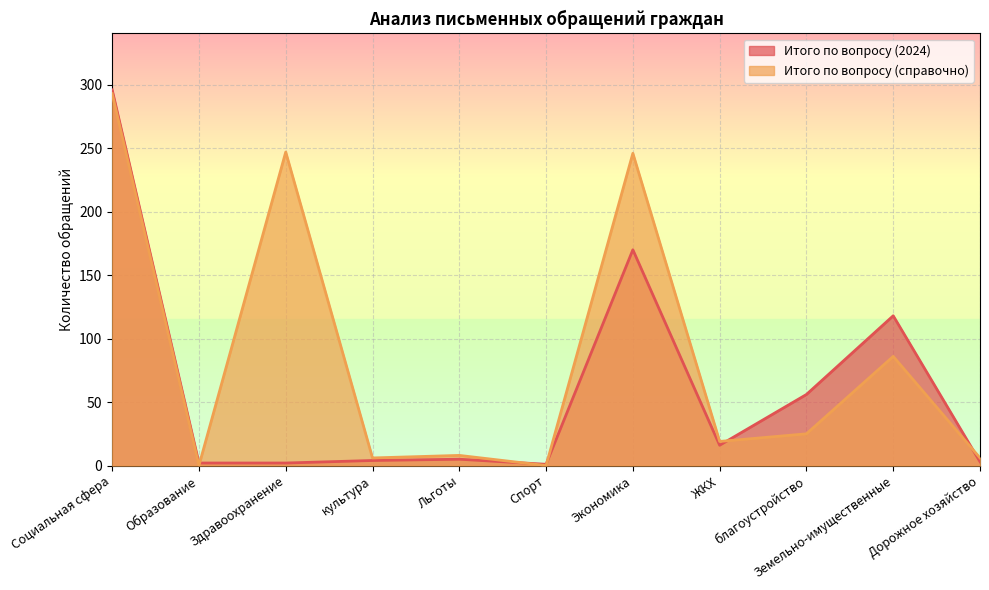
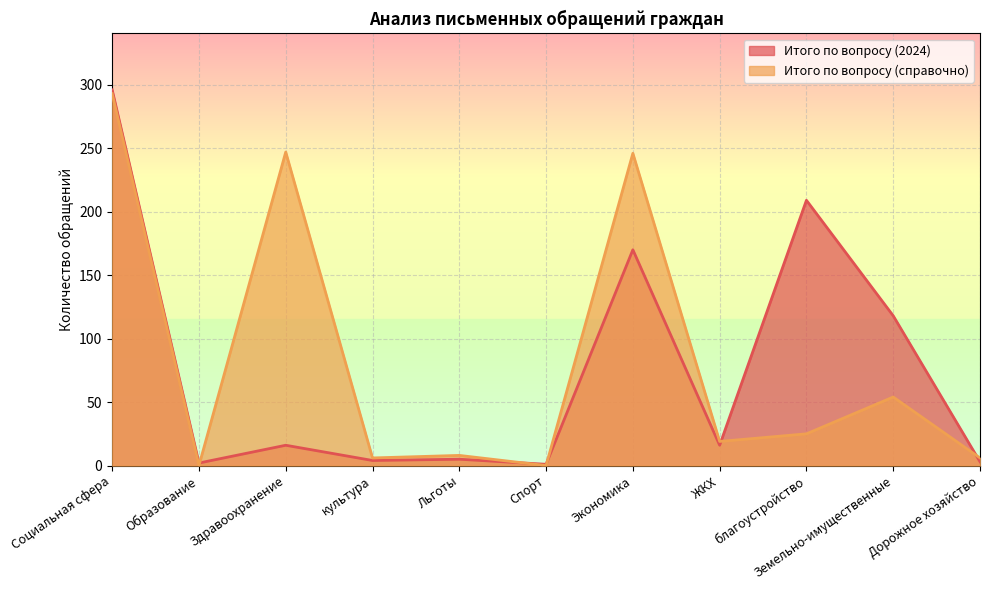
Итого по вопросу (2024), Здравоохранение: 2 -> 16
Итого по вопросу (2024), благоустройство: 56 -> 209
Итого по вопросу (справочно), Земельно-имущественные: 86 -> 54
